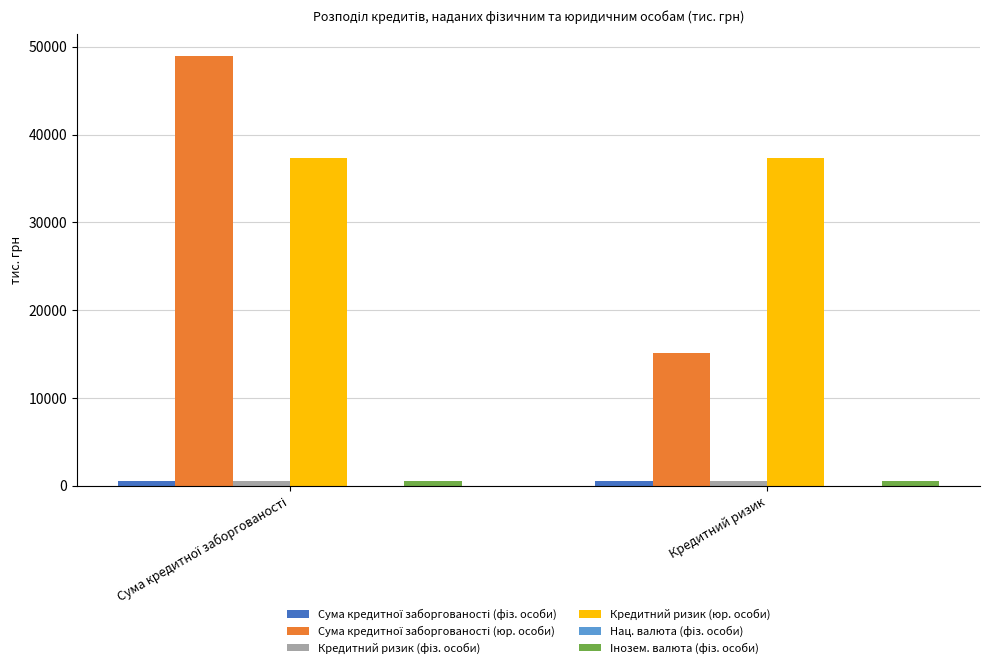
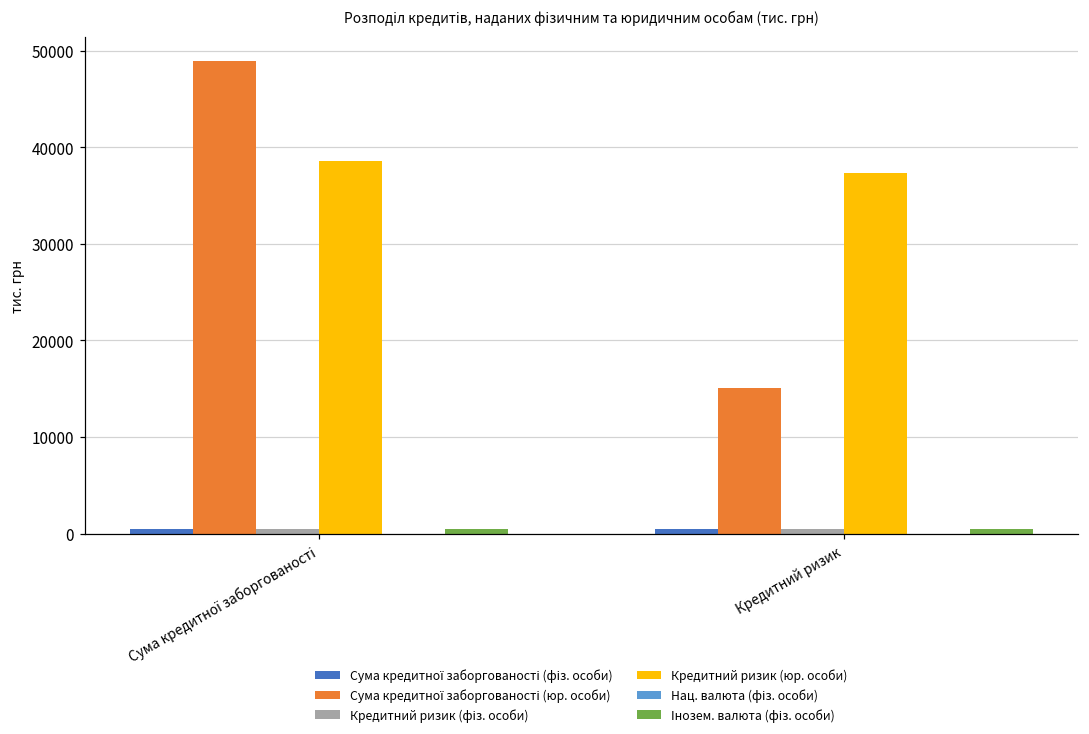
Кредитний ризик (юр. особи), Сума кредитної заборгованості: 37000 -> 39000
